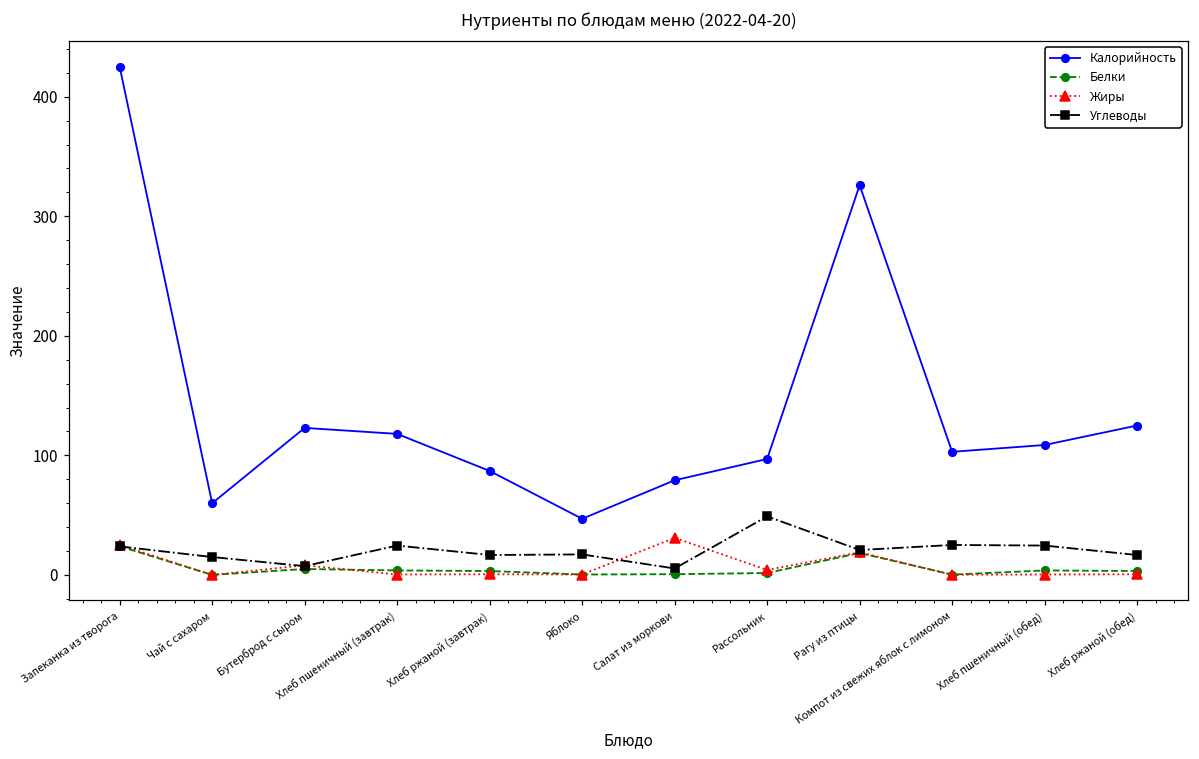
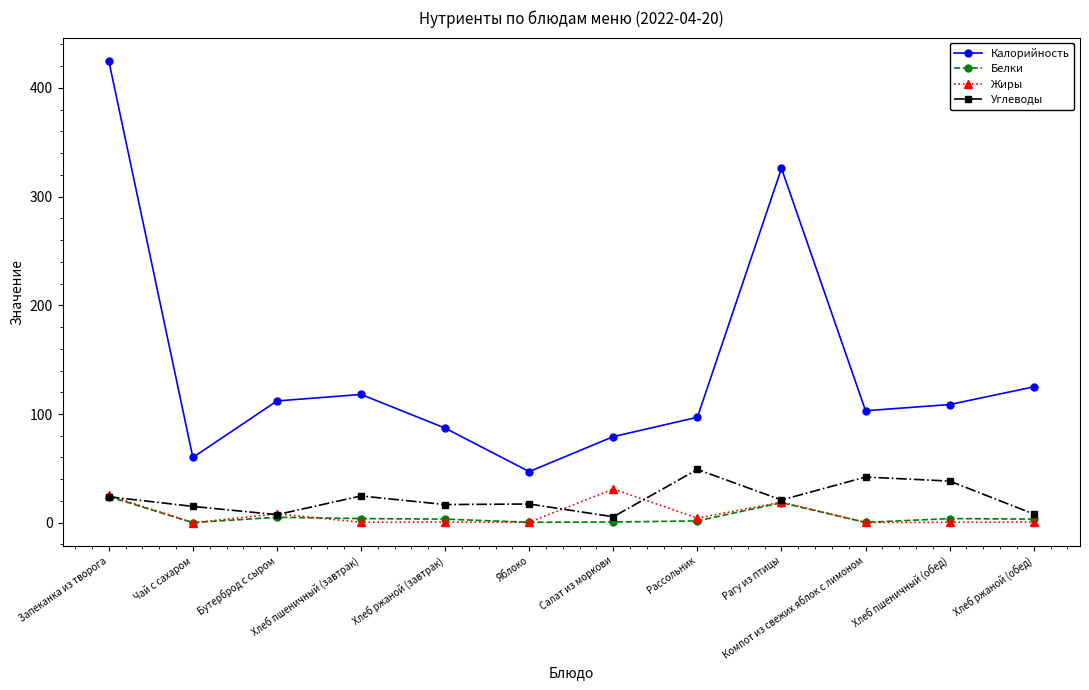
Калорийность, Бутерброд с сыром: 123 -> 112
Углеводы, Компот из свежих яблок с лимоном: 25 -> 42
Углеводы, Хлеб пшеничный (обед): 25 -> 38
Углеводы, Хлеб ржаной (обед): 17 -> 8
